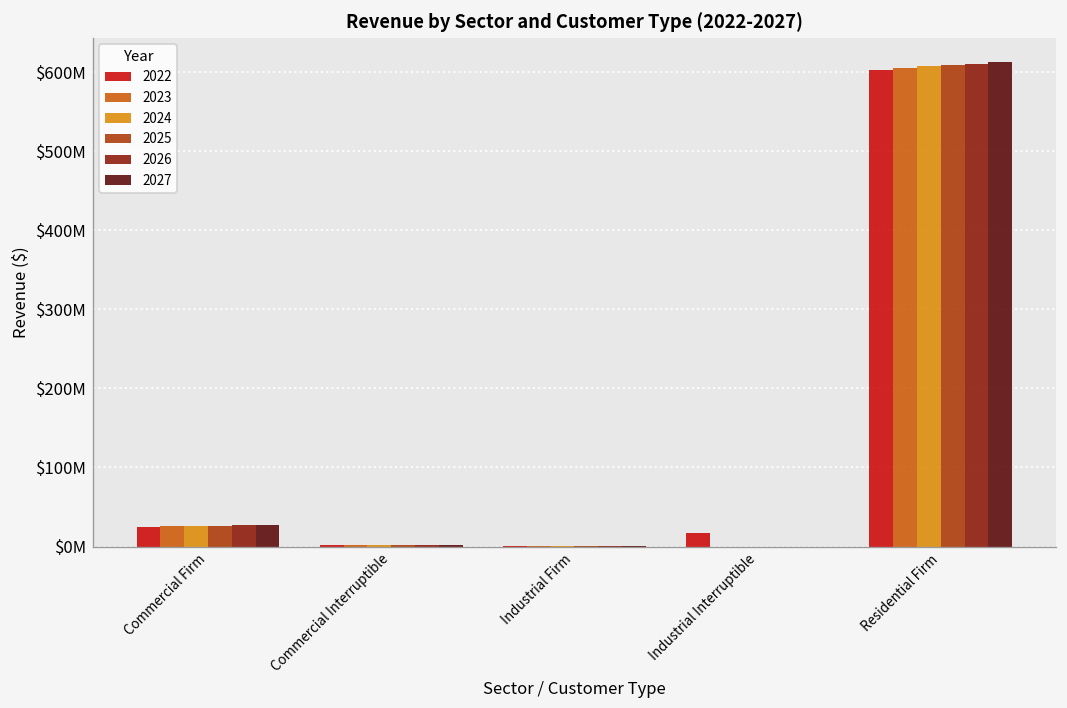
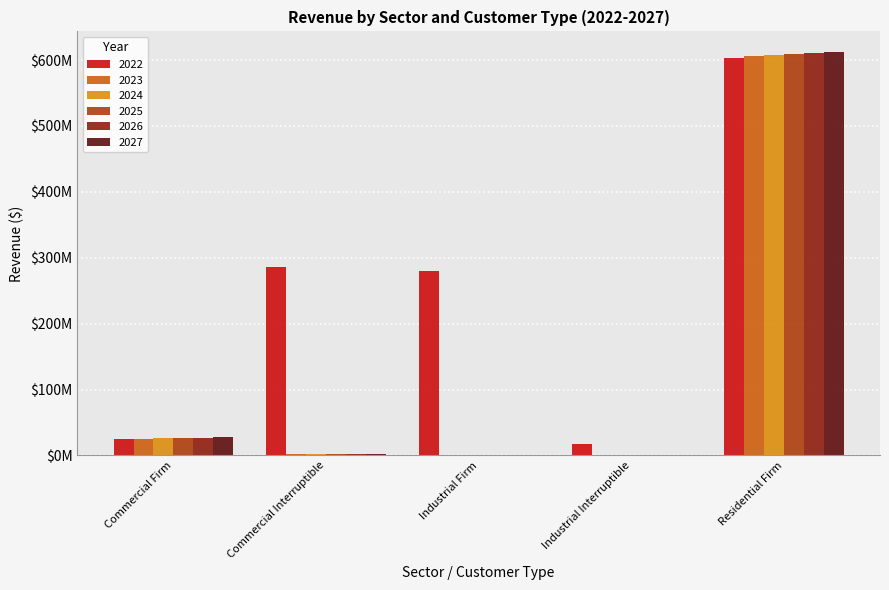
2022, Commercial Interruptible: $0 -> $290000000
2022, Industrial Firm: $0 -> $280000000
